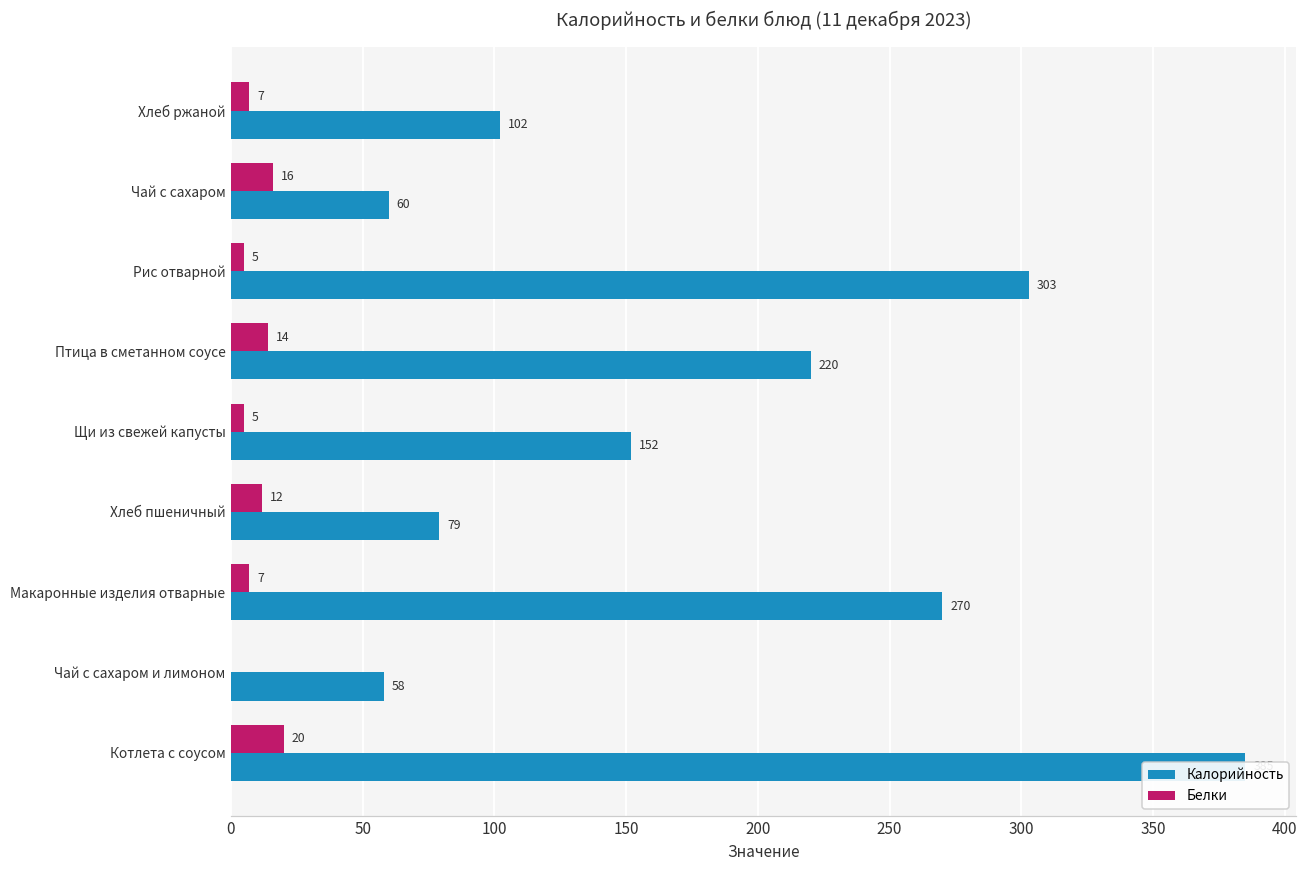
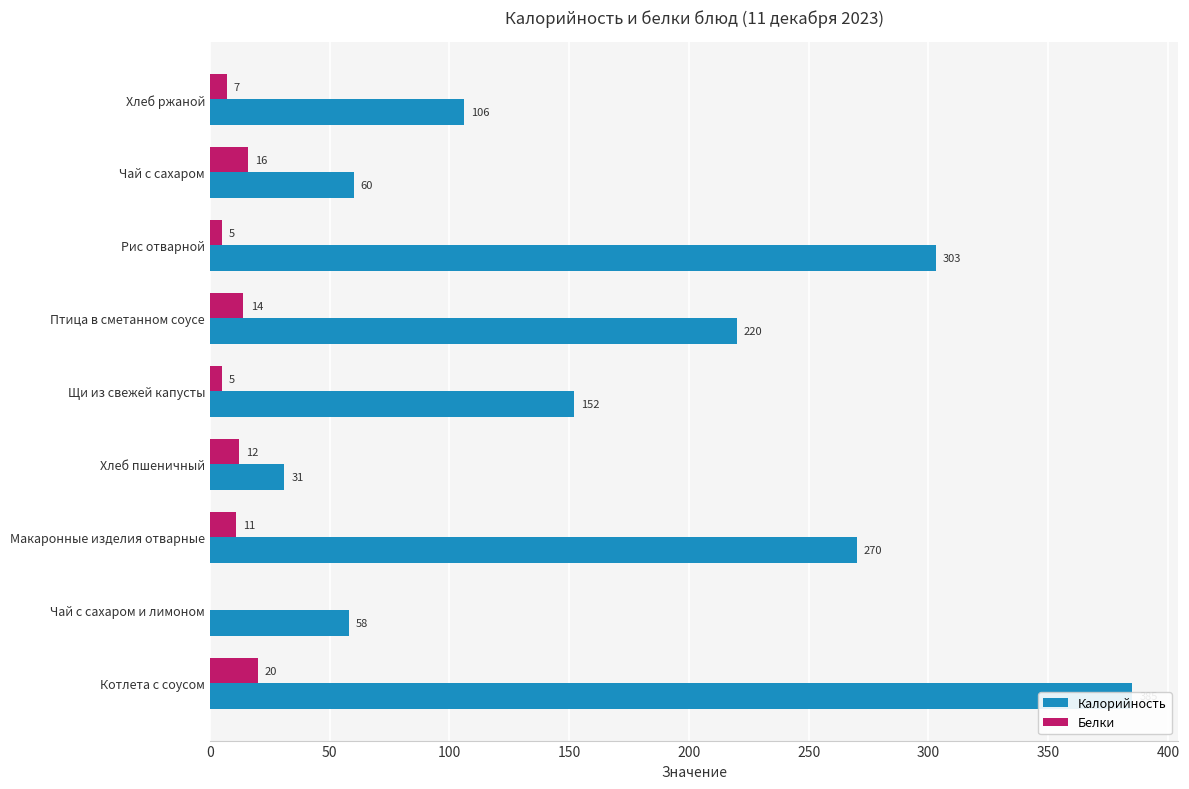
Калорийность, Хлеб ржаной: 102 -> 106
Калорийность, Хлеб пшеничный: 79 -> 31
Белки, Макаронные изделия отварные: 7 -> 11
